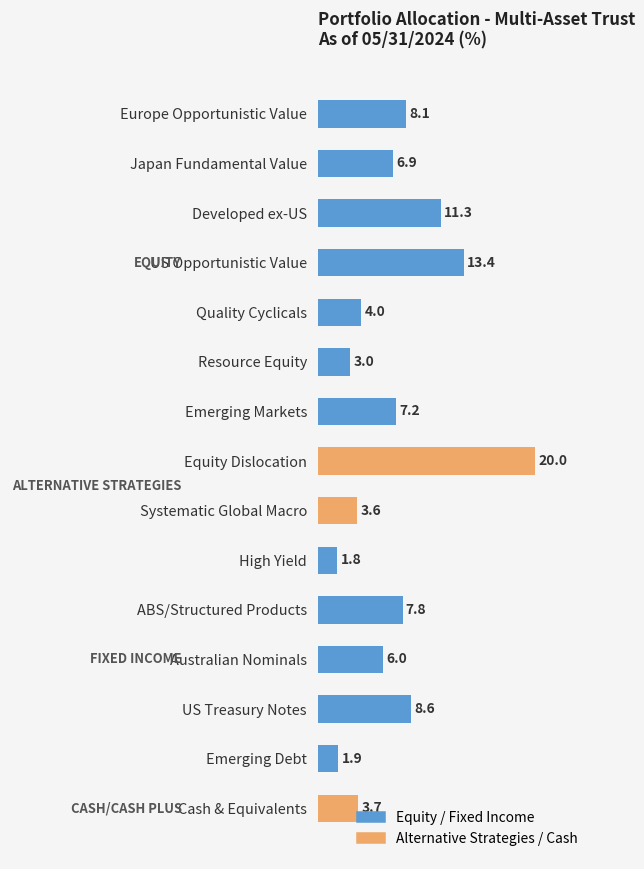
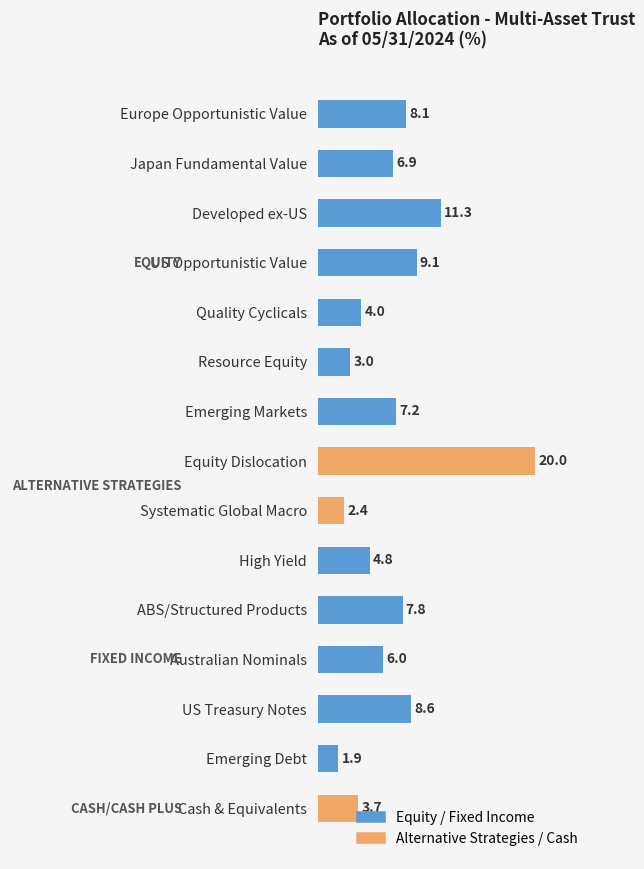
US Opportunistic Value: 13.4 -> 9.1
Systematic Global Macro: 3.6 -> 2.4
High Yield: 1.8 -> 4.8
